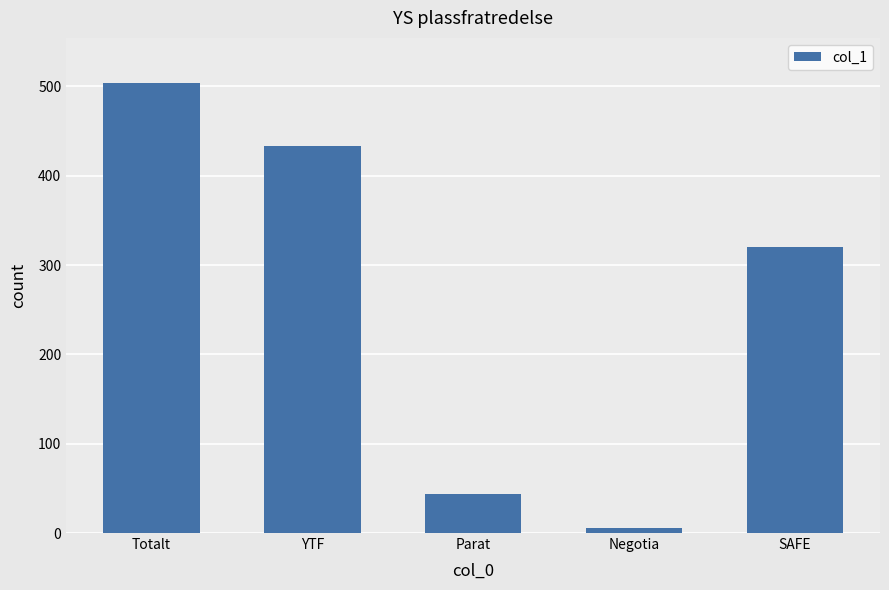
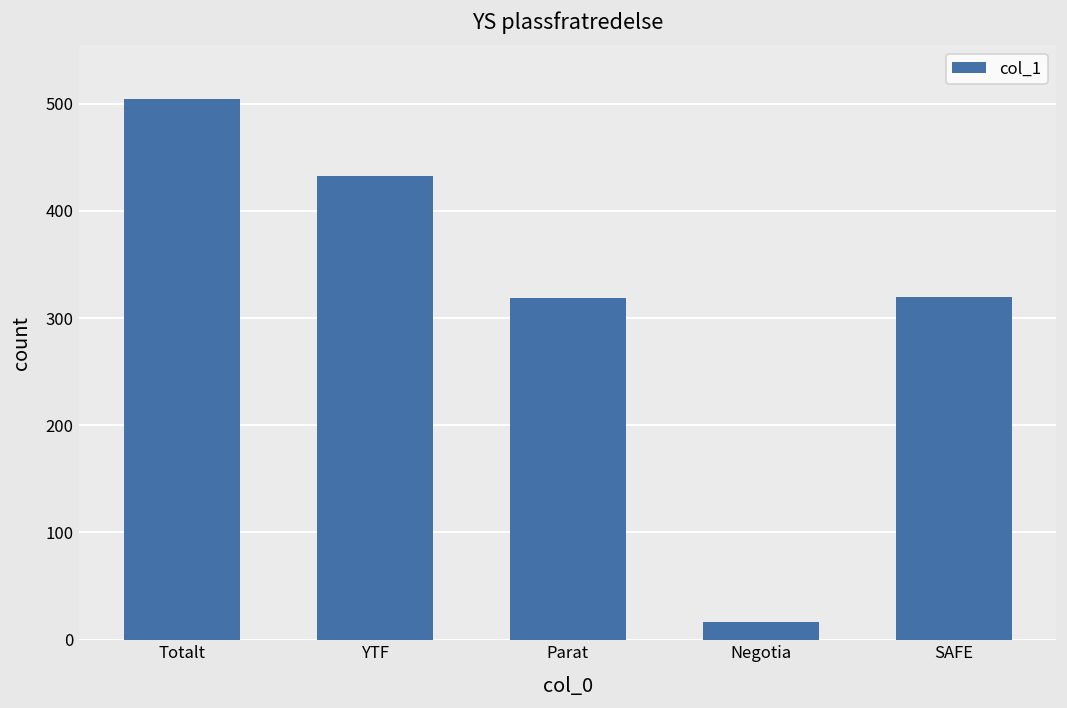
Parat: 40 -> 320
Negotia: 10 -> 20
